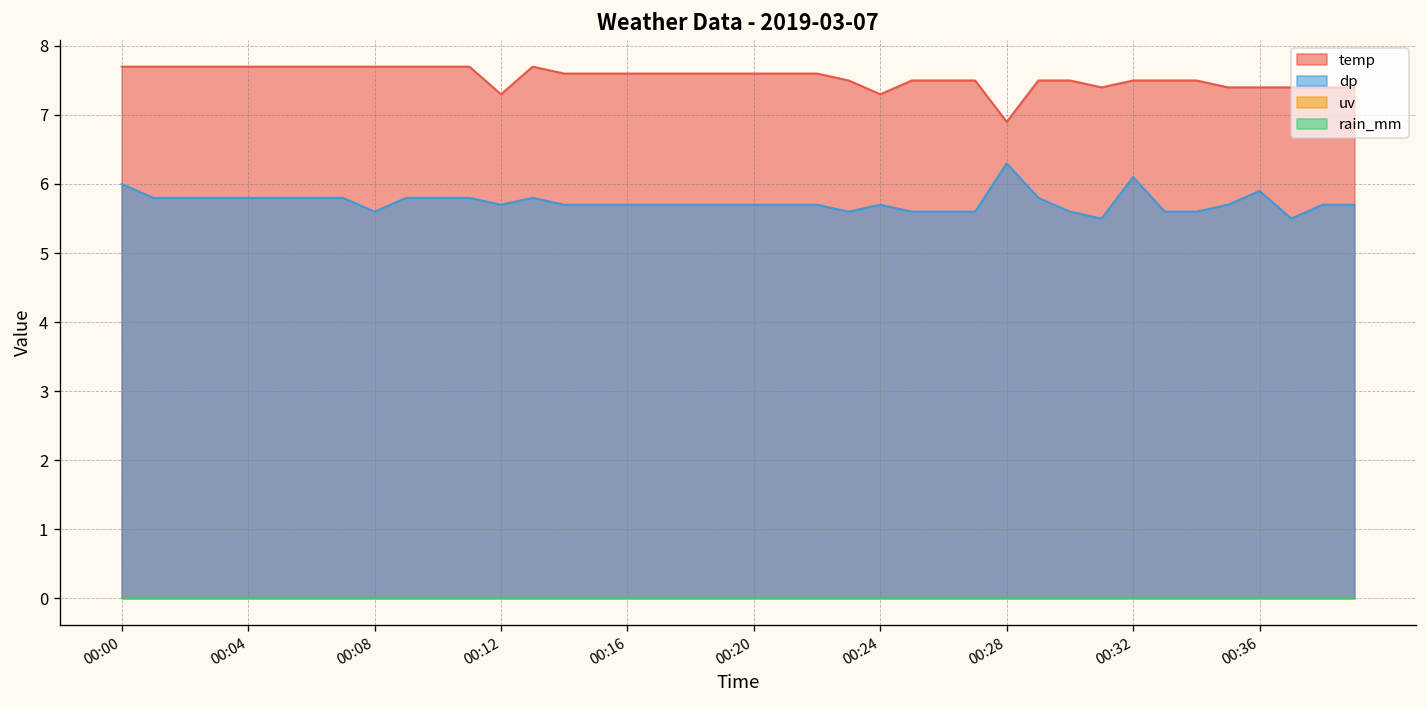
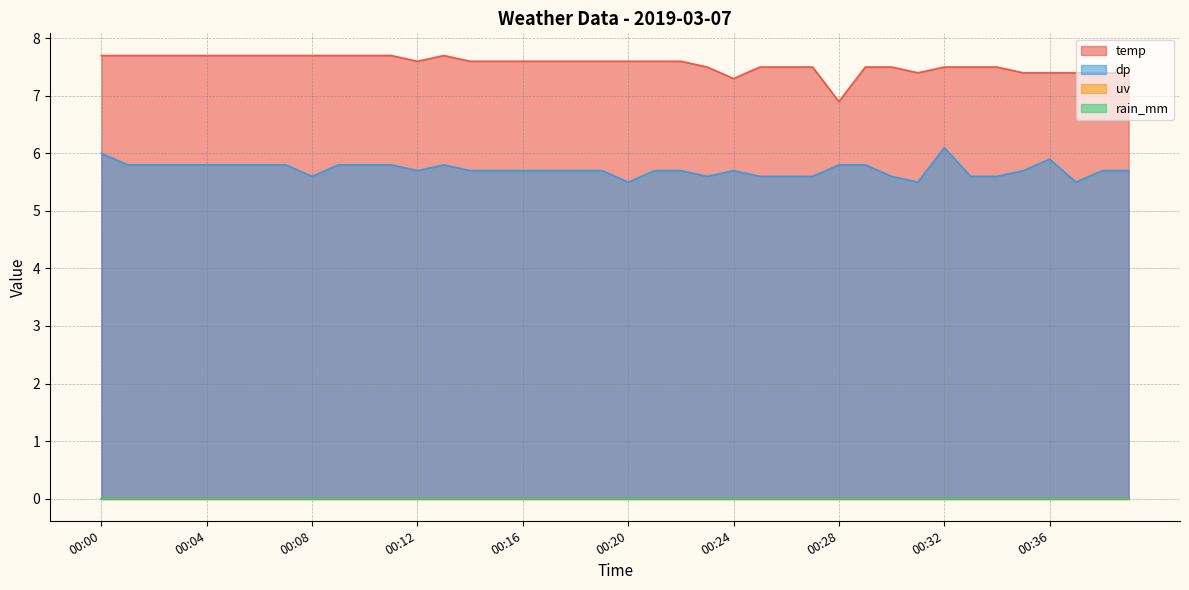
temp, 00:12: 7.3 -> 7.6
dp, 00:20: 5.7 -> 5.5
dp, 00:28: 6.3 -> 5.8
